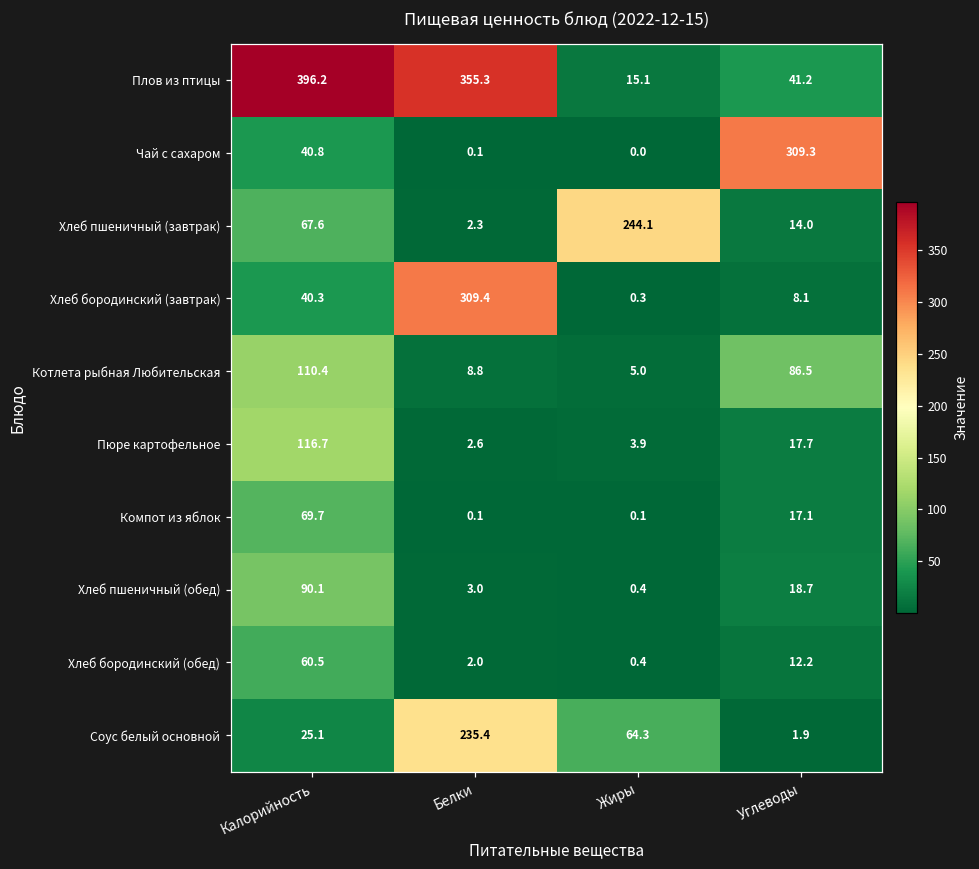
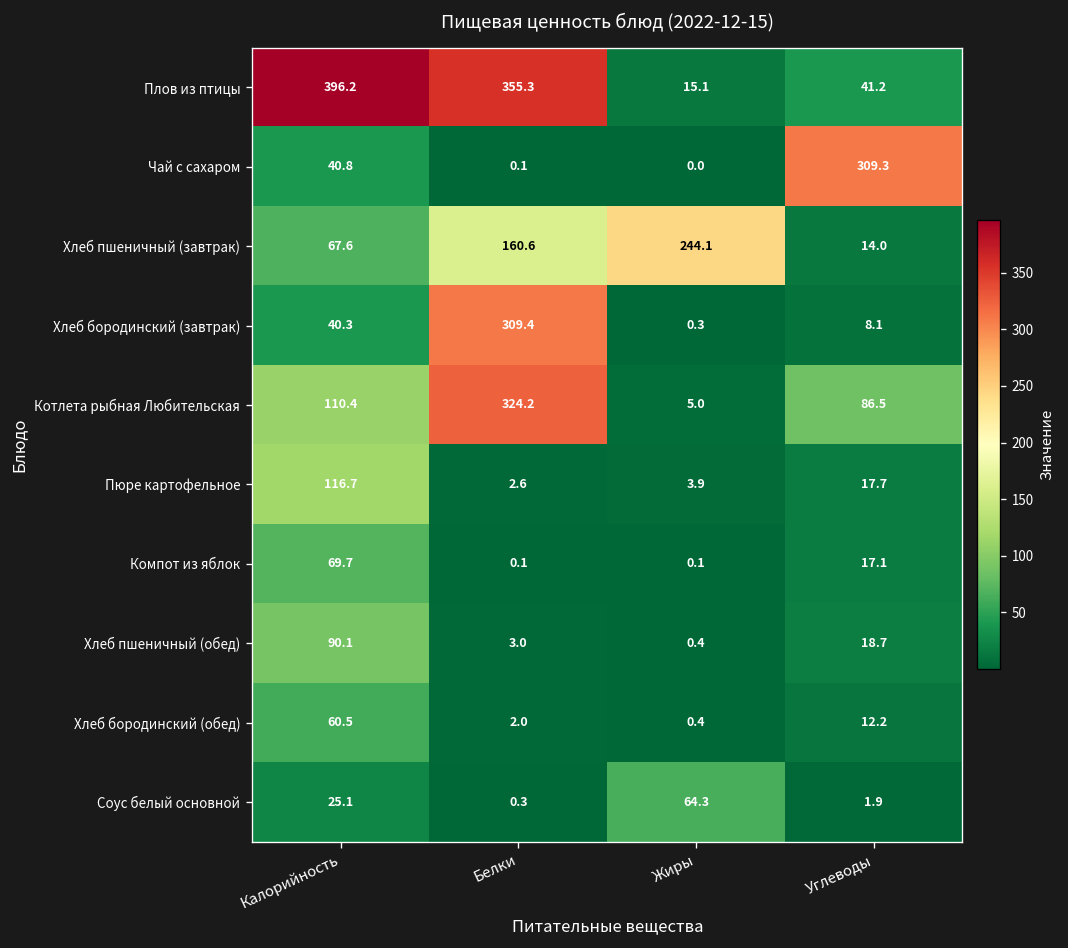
Хлеб пшеничный (завтрак), Белки: 2.3 -> 160.6
Котлета рыбная Любительская, Белки: 8.8 -> 324.2
Соус белый основной, Белки: 235.4 -> 0.3
